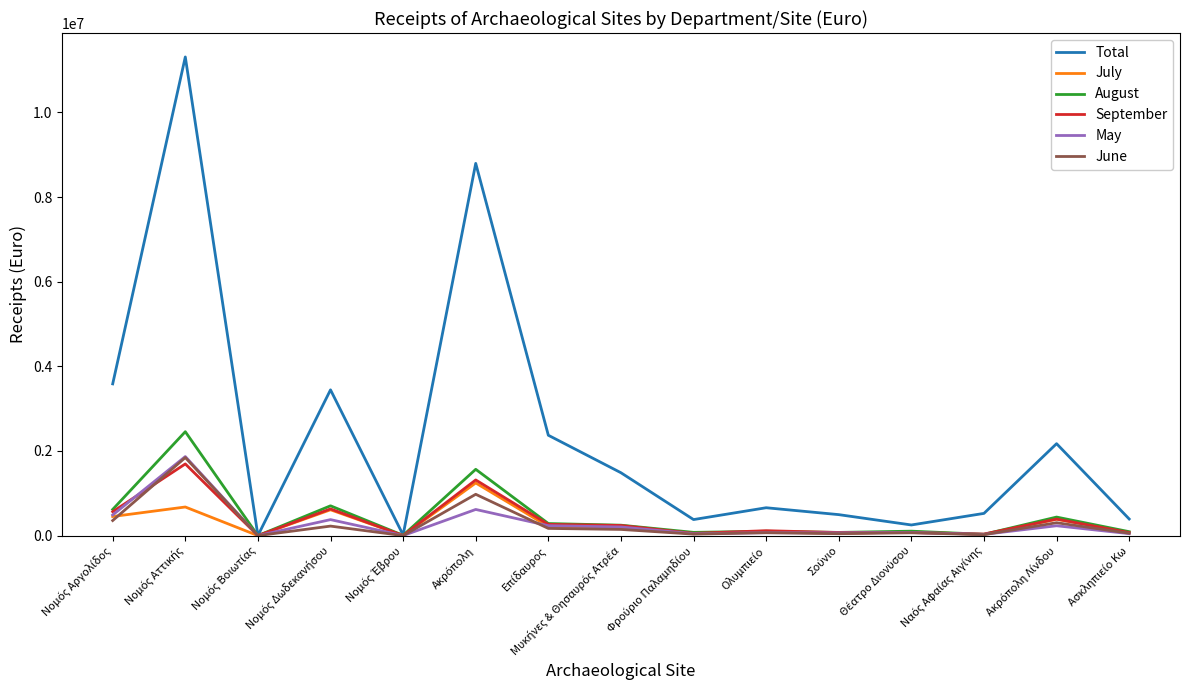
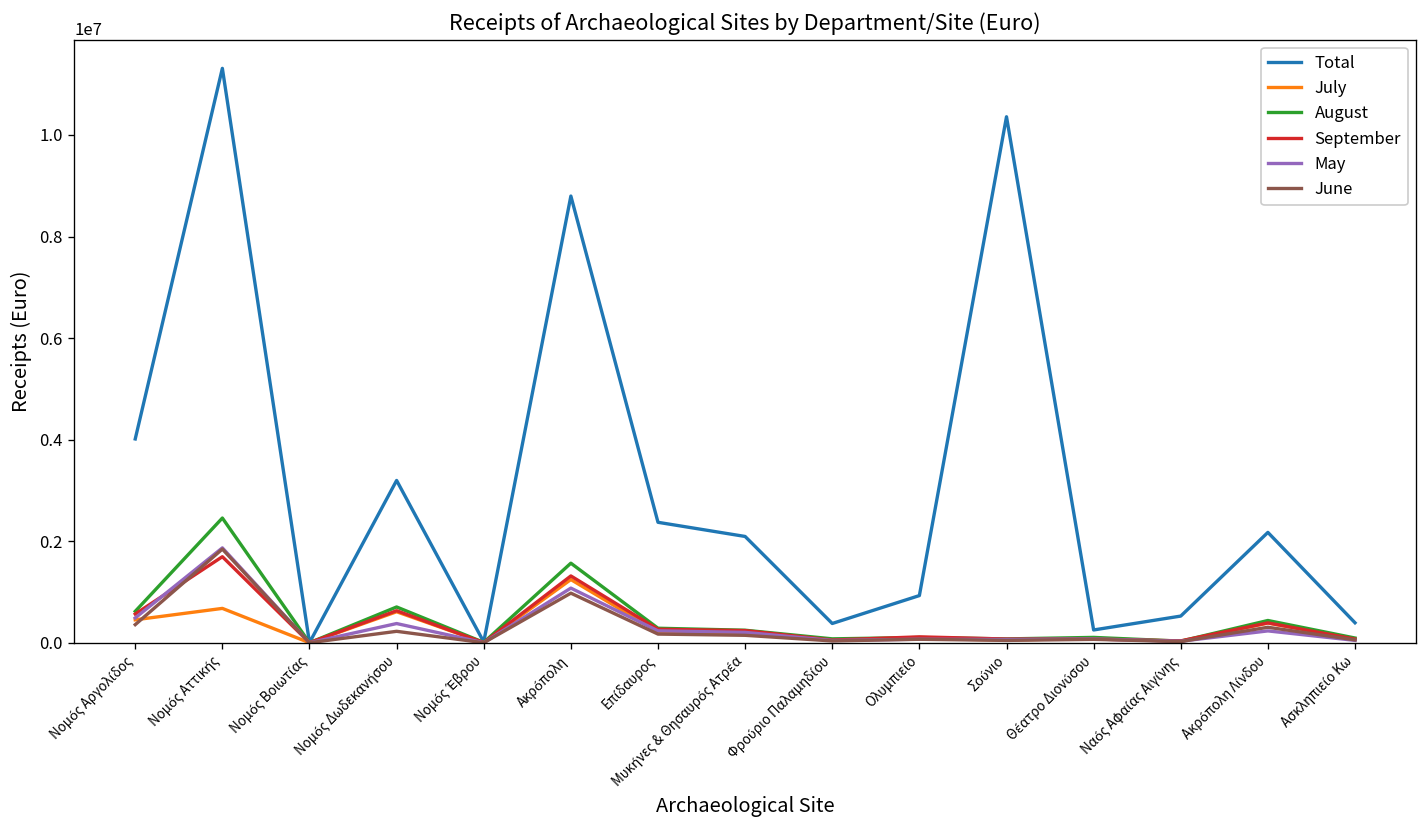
Total, Νομός Αργολίδος: 3600000 -> 4000000
Total, Νομός Δωδεκανήσου: 3400000 -> 3200000
May, Ακρόπολη: 600000 -> 1100000
Total, Μυκήνες & Θησαυρός Ατρέα: 1500000 -> 2100000
Total, Ολυμπιείο: 700000 -> 900000
Total, Σούνιο: 500000 -> 10400000
